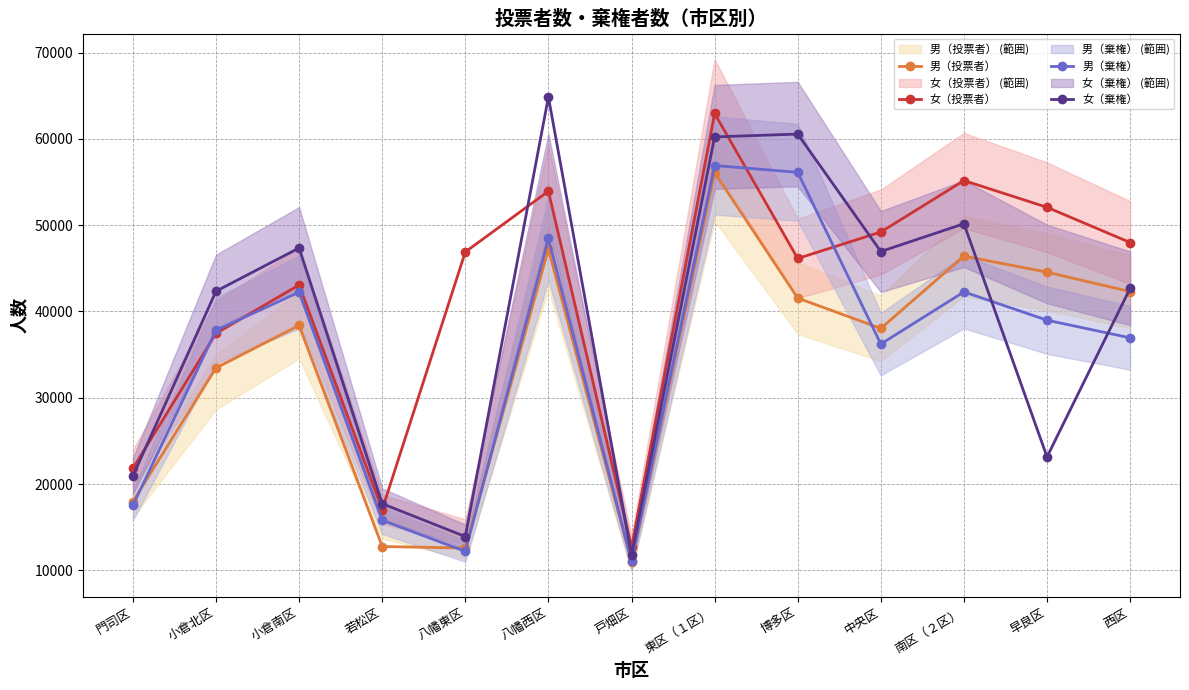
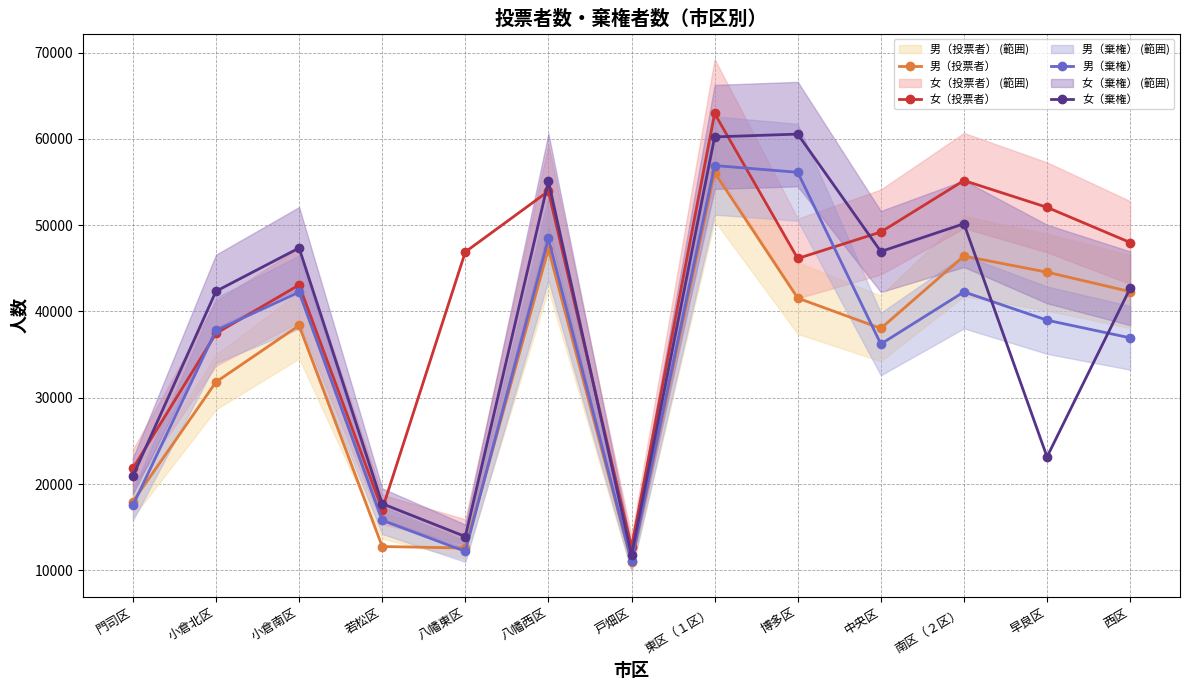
男（投票者）, 小倉北区: 33000 -> 32000
女（棄権）, 八幡西区: 65000 -> 55000
